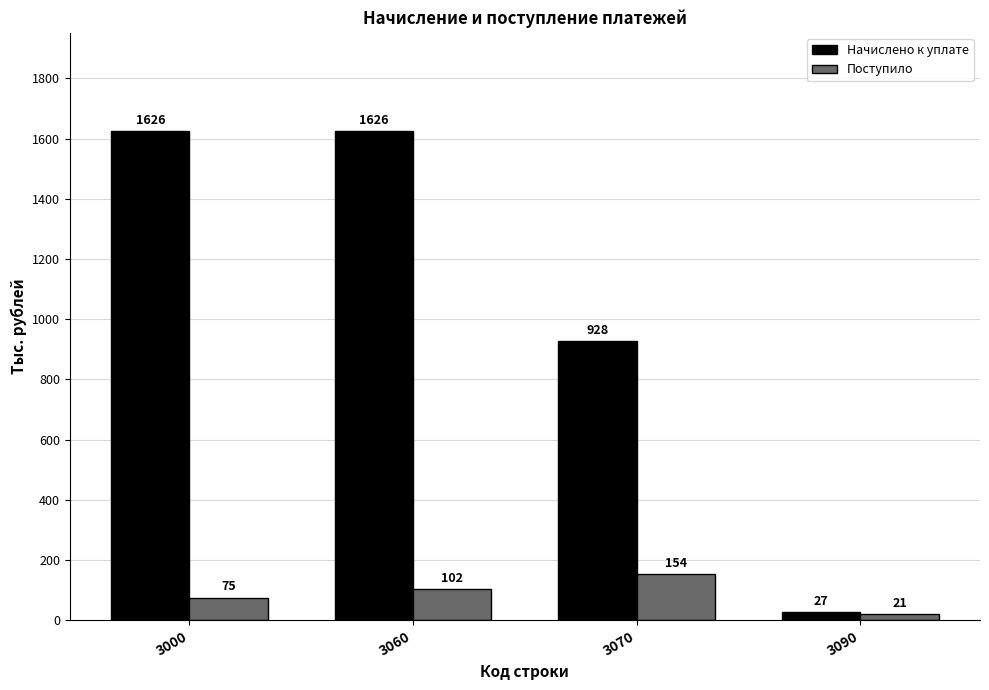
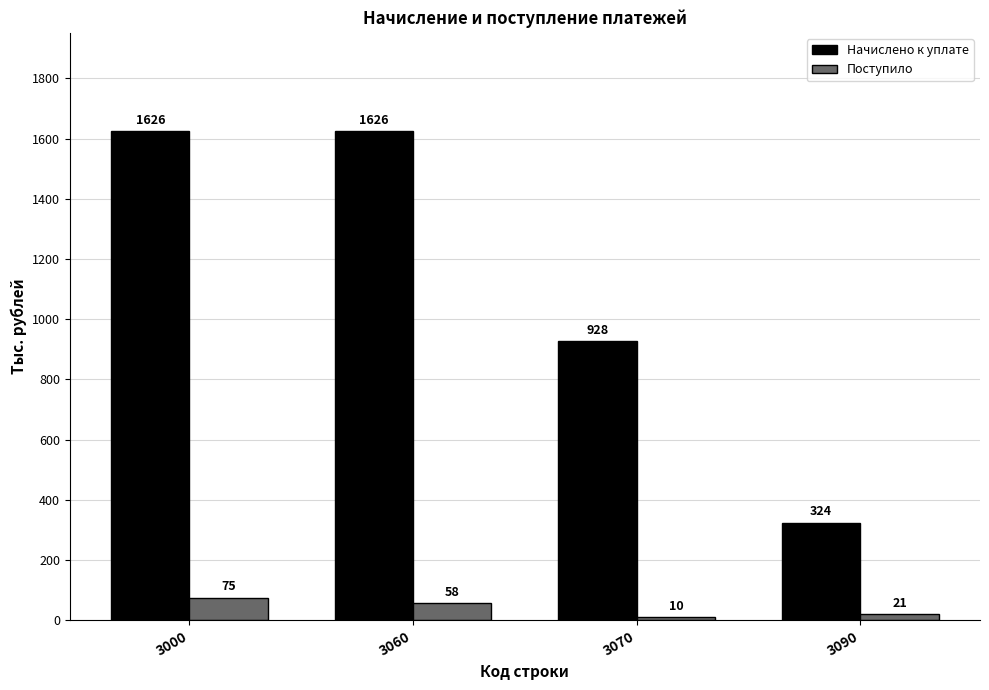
Поступило, 3060: 102 -> 58
Поступило, 3070: 154 -> 10
Начислено к уплате, 3090: 27 -> 324
